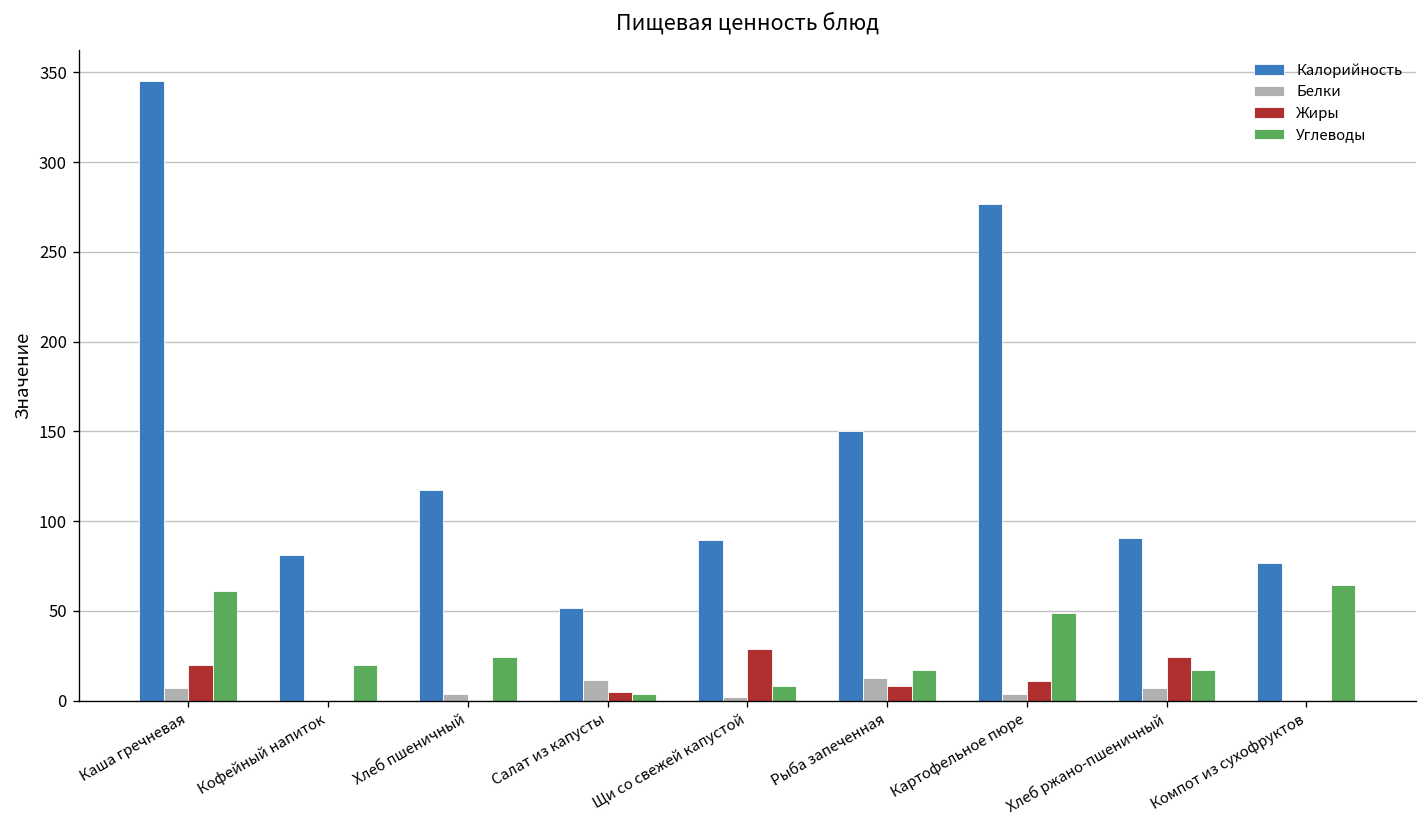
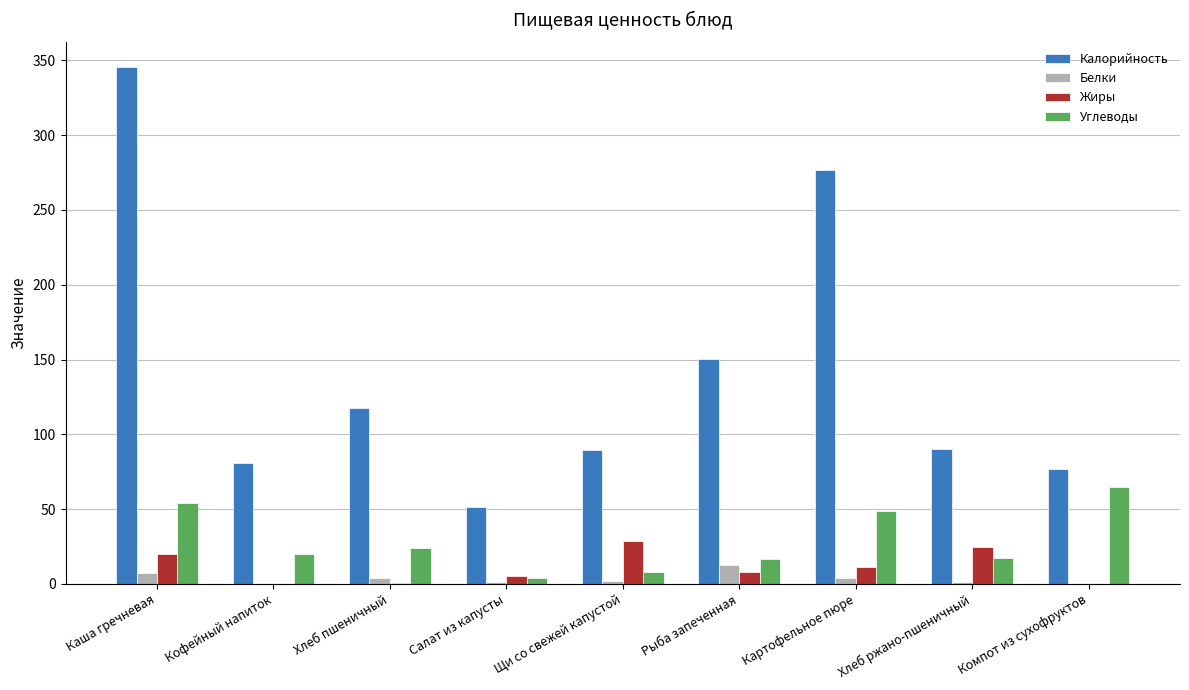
Углеводы, Каша гречневая: 61 -> 54
Белки, Салат из капусты: 11 -> 1
Белки, Хлеб ржано-пшеничный: 7 -> 1
